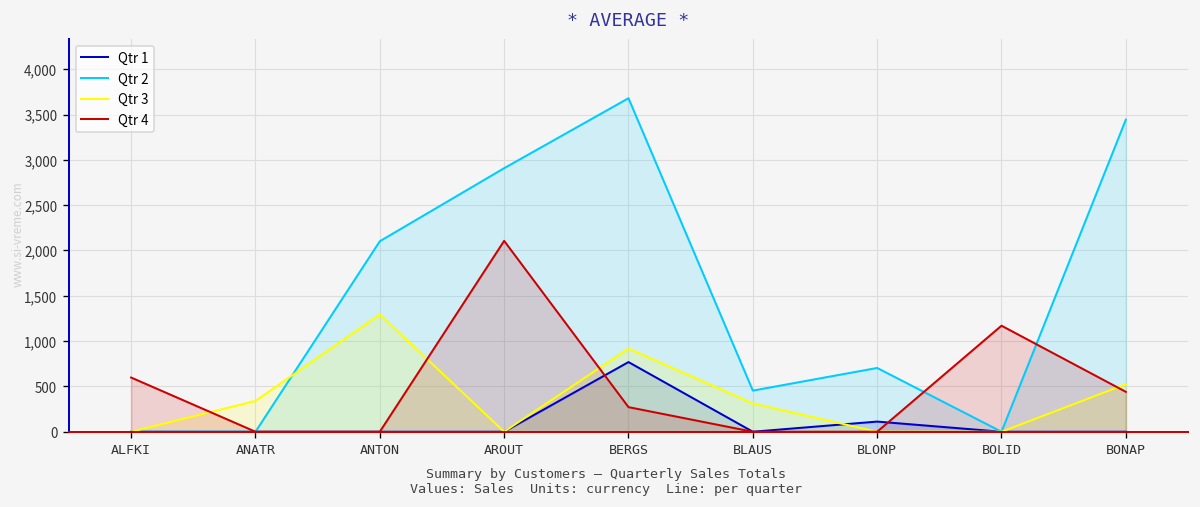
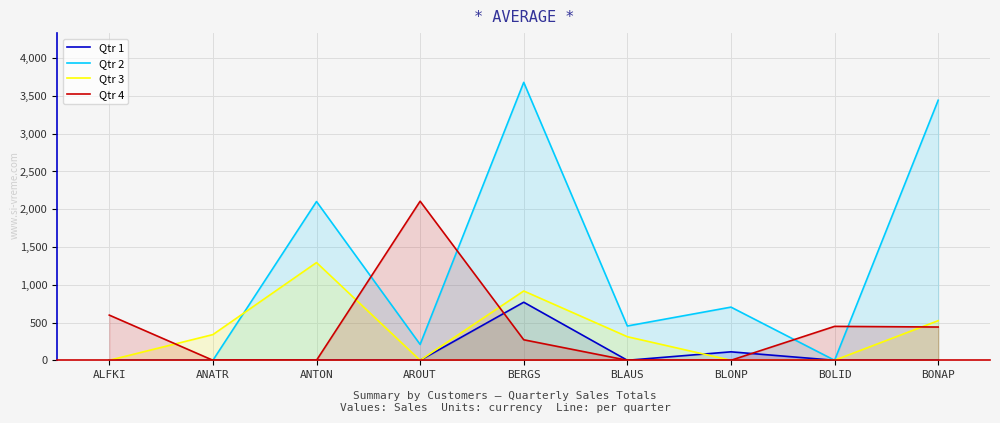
Qtr 2, AROUT: 2,900 -> 200
Qtr 4, BOLID: 1,200 -> 400
